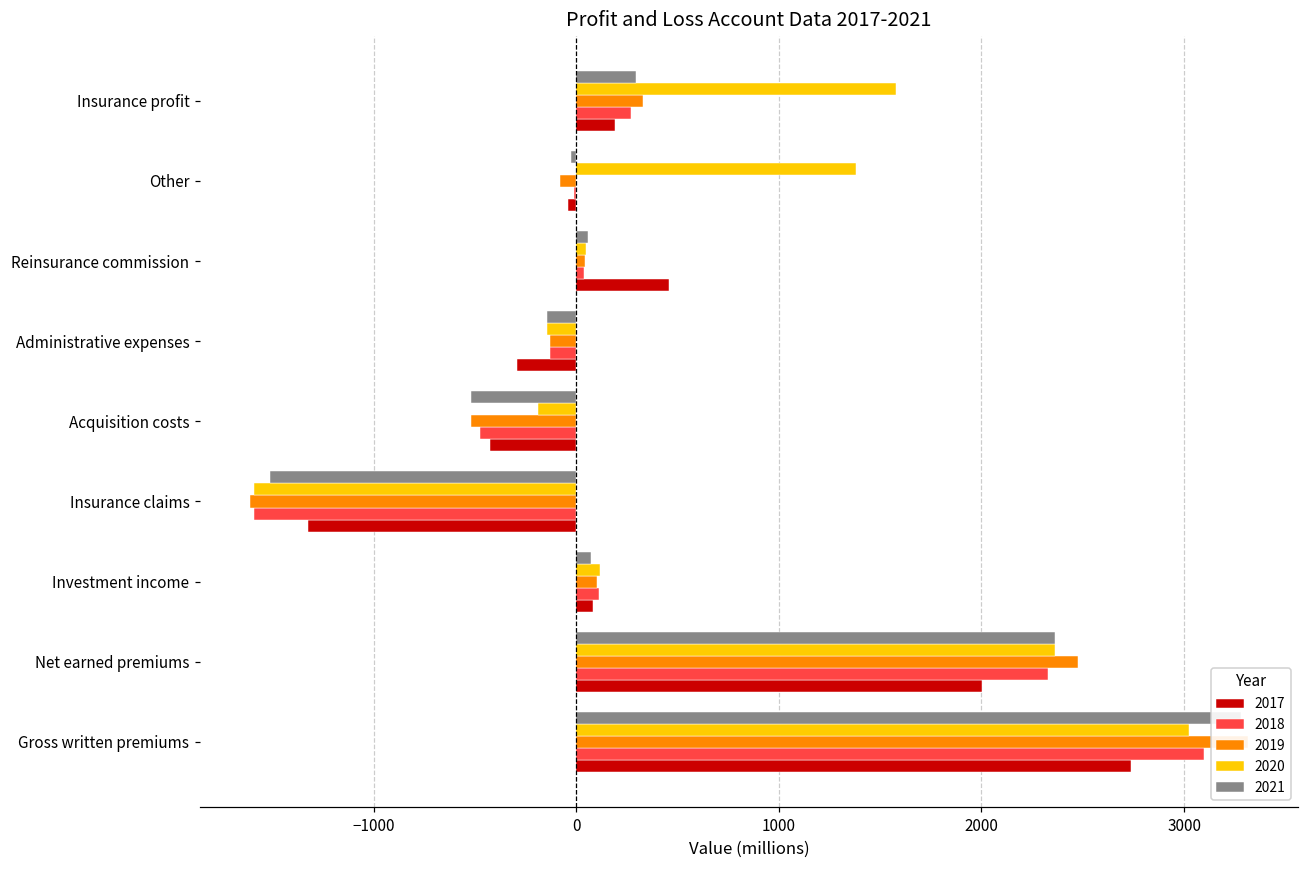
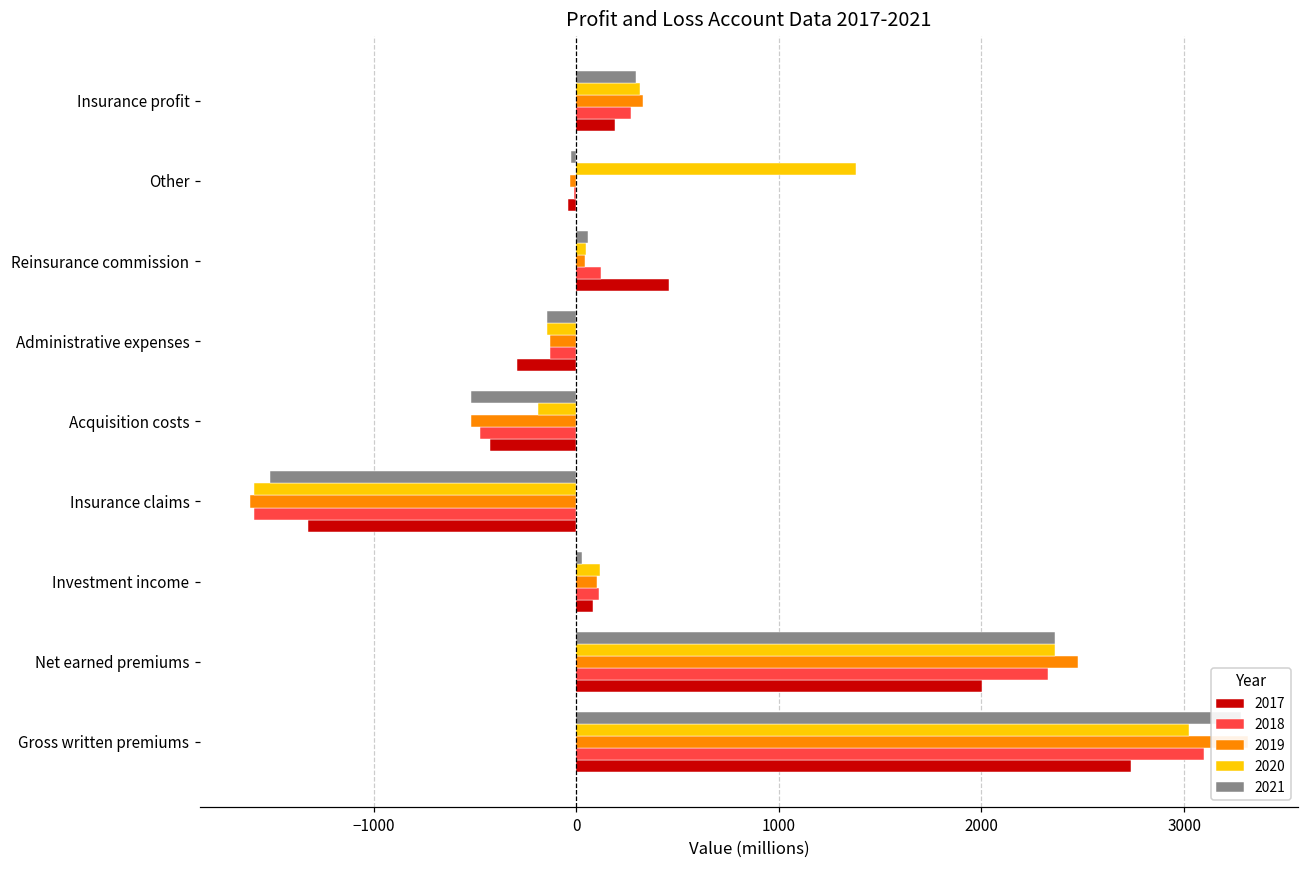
2020, Insurance profit: 1580 -> 310
2019, Other: -80 -> -30
2018, Reinsurance commission: 40 -> 120
2021, Investment income: 70 -> 30
